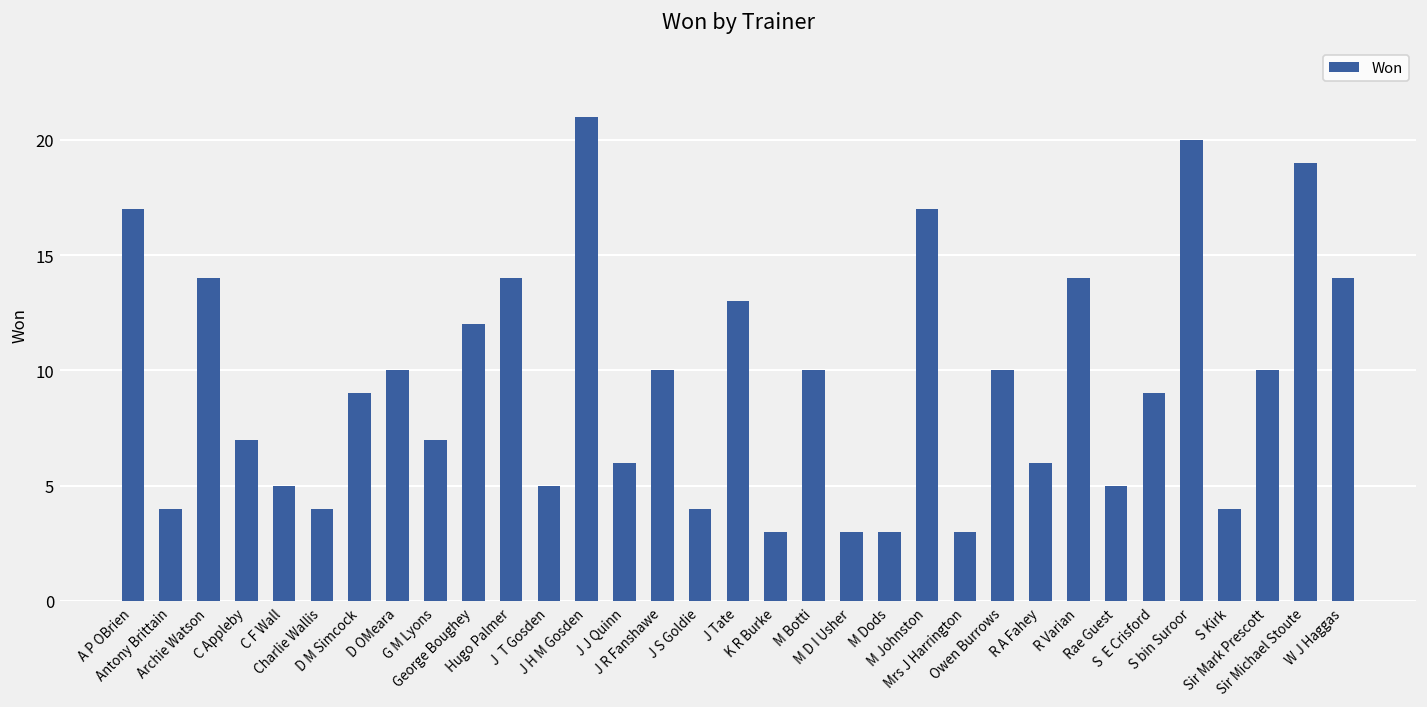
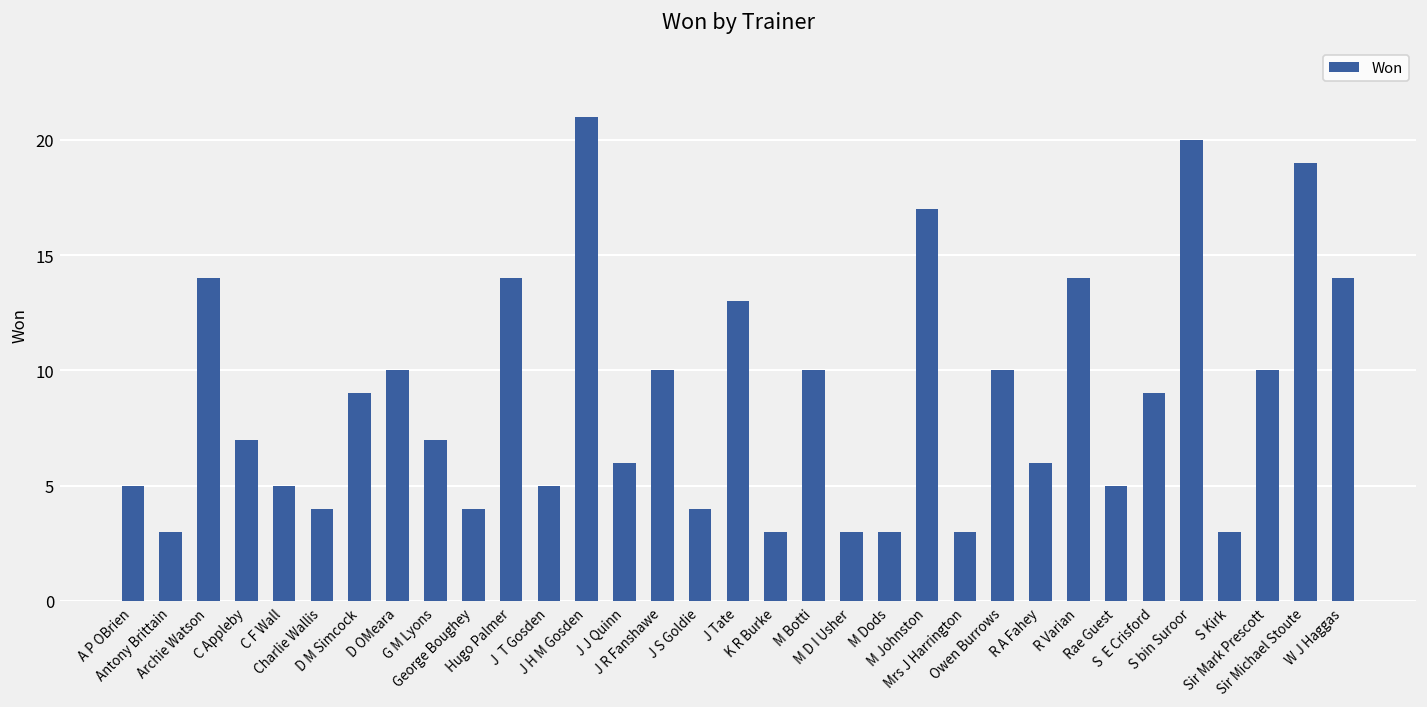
A P OBrien: 17 -> 5
Antony Brittain: 4 -> 3
George Boughey: 12 -> 4
S Kirk: 4 -> 3
